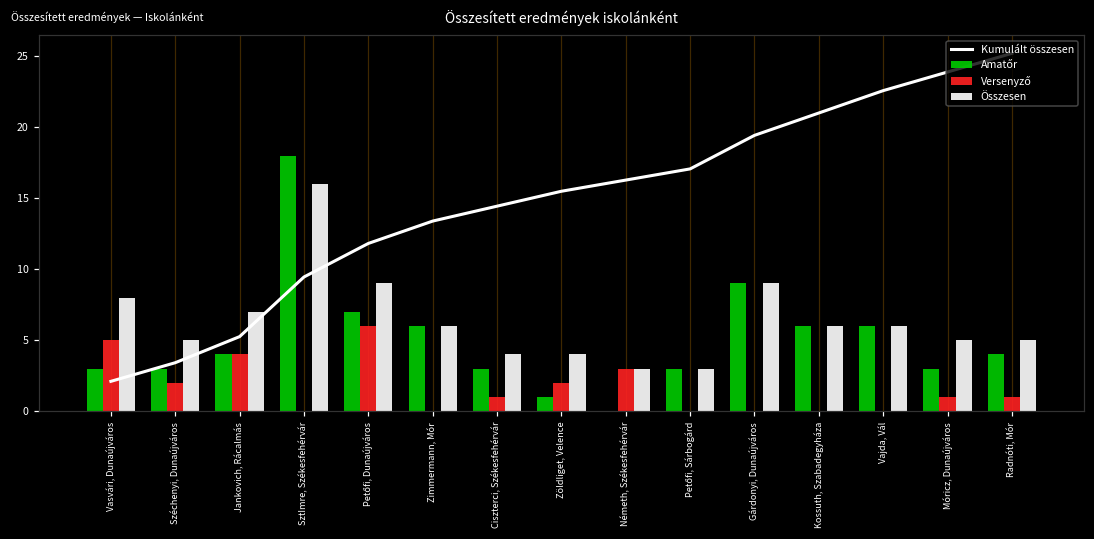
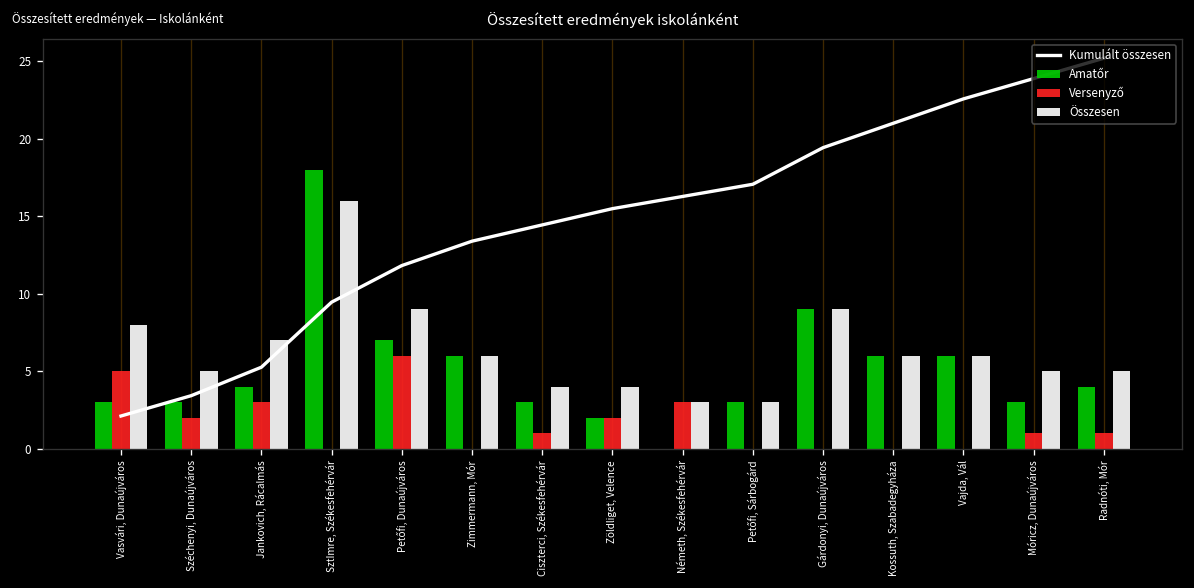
Versenyző, Jankovich, Rácalmás: 4 -> 3
Amatőr, Zöldliget, Velence: 1 -> 2
